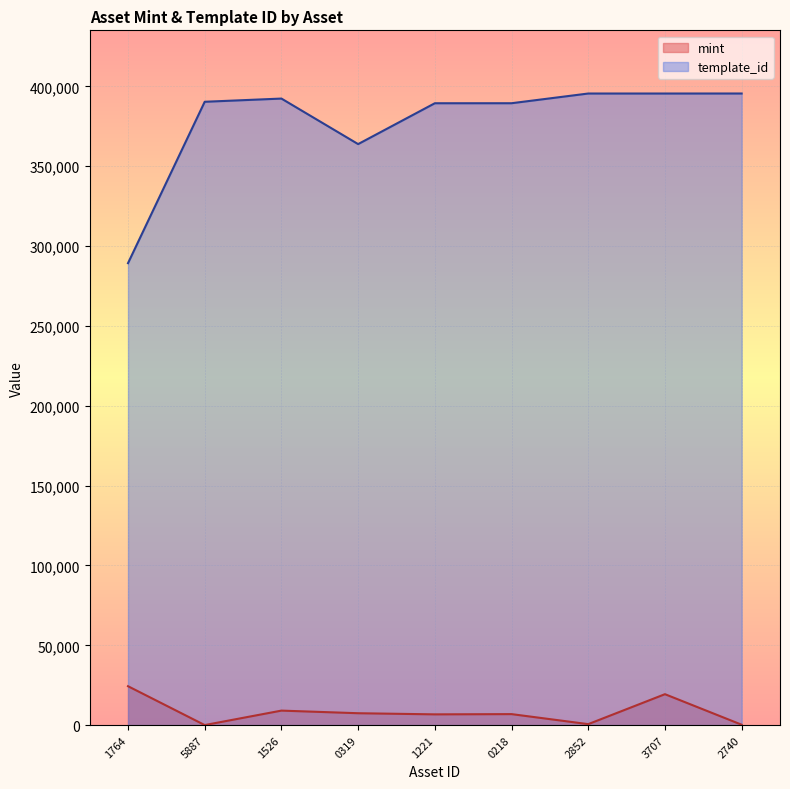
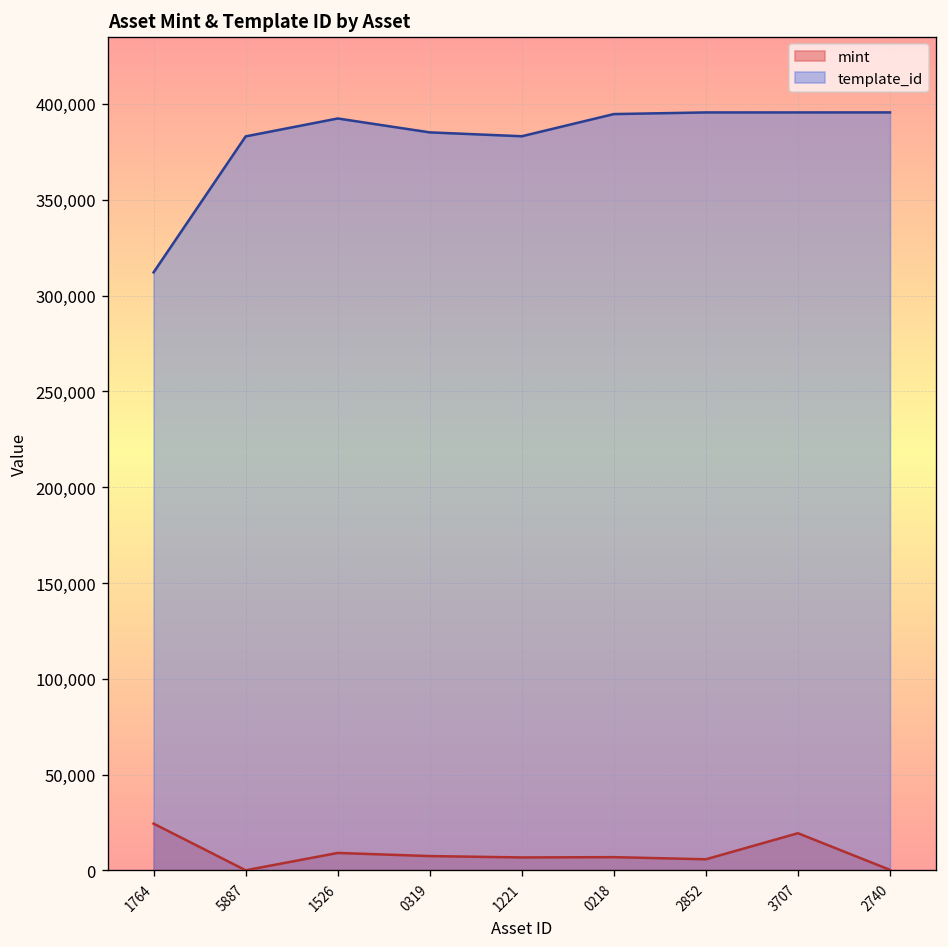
template_id, 1764: 289,000 -> 312,000
template_id, 5887: 390,000 -> 383,000
template_id, 0319: 364,000 -> 385,000
template_id, 1221: 389,000 -> 383,000
template_id, 0218: 389,000 -> 395,000
mint, 2852: 1,000 -> 6,000
